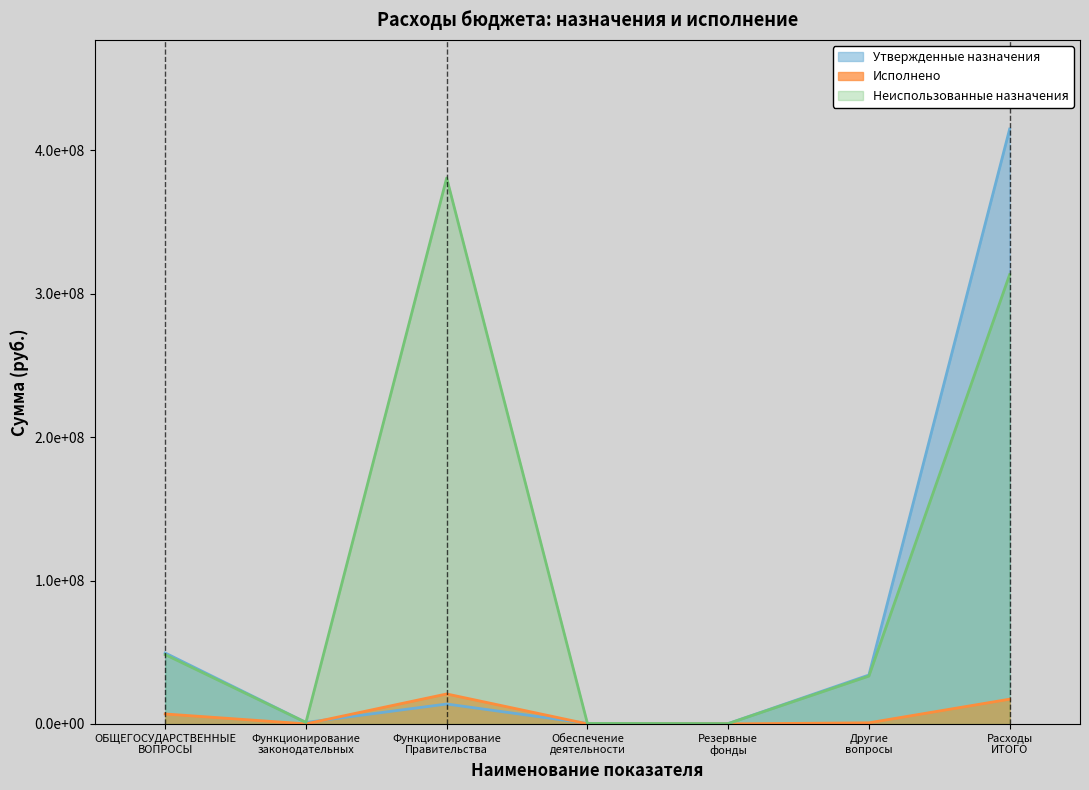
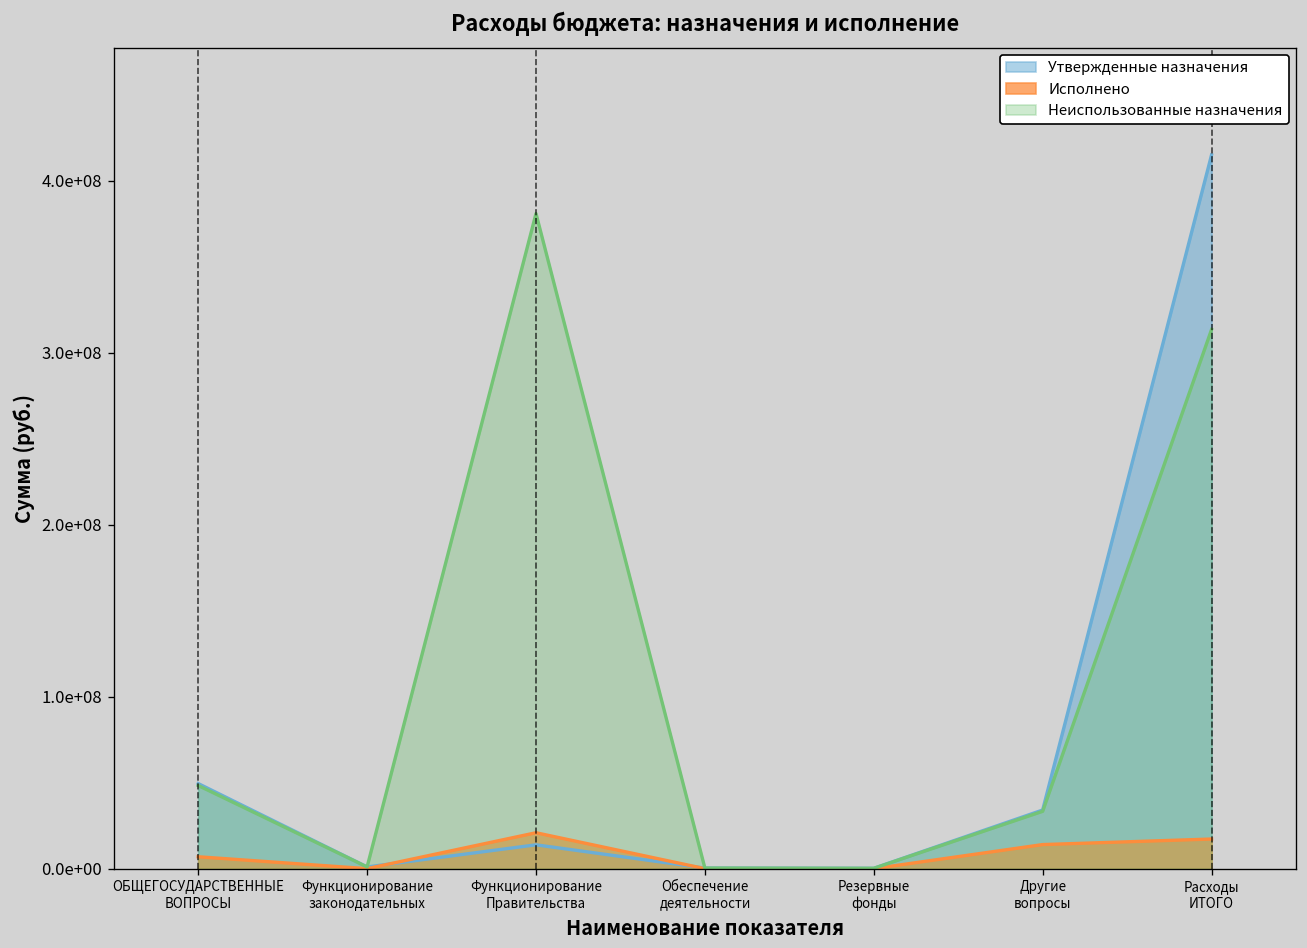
Исполнено, Другие вопросы: 1000000 -> 14000000
